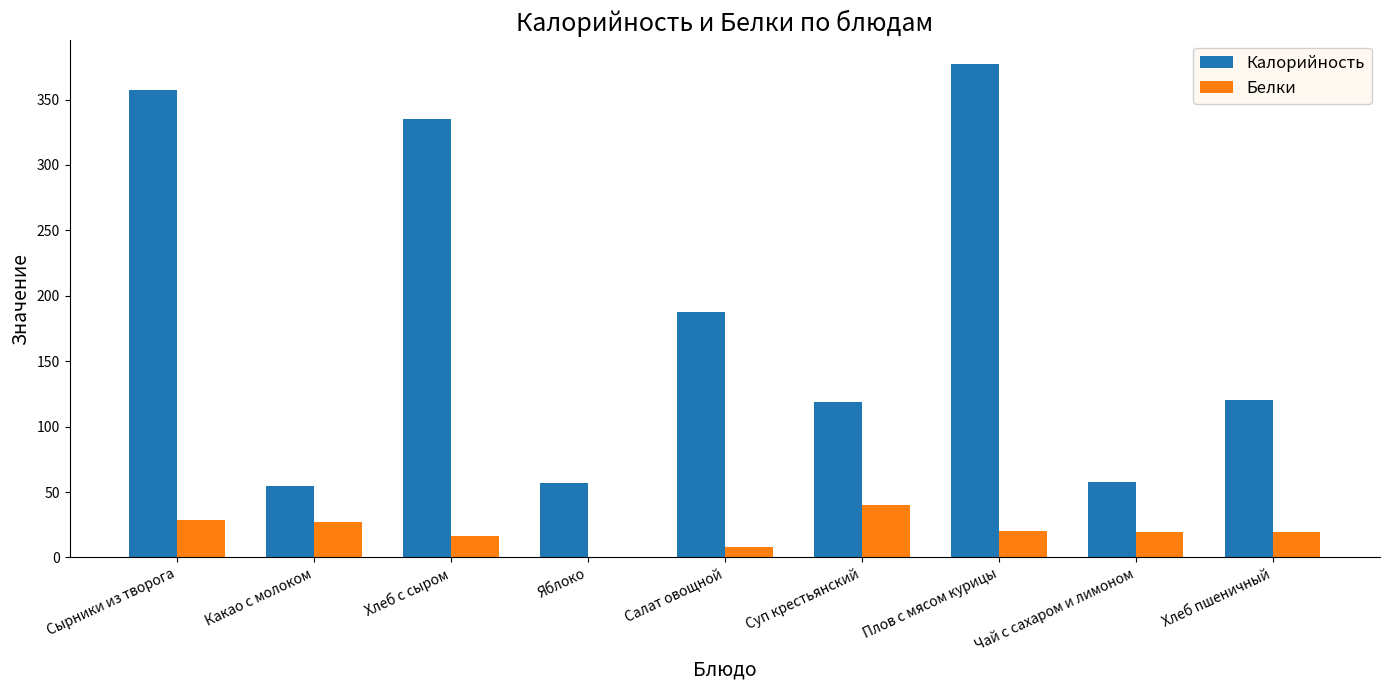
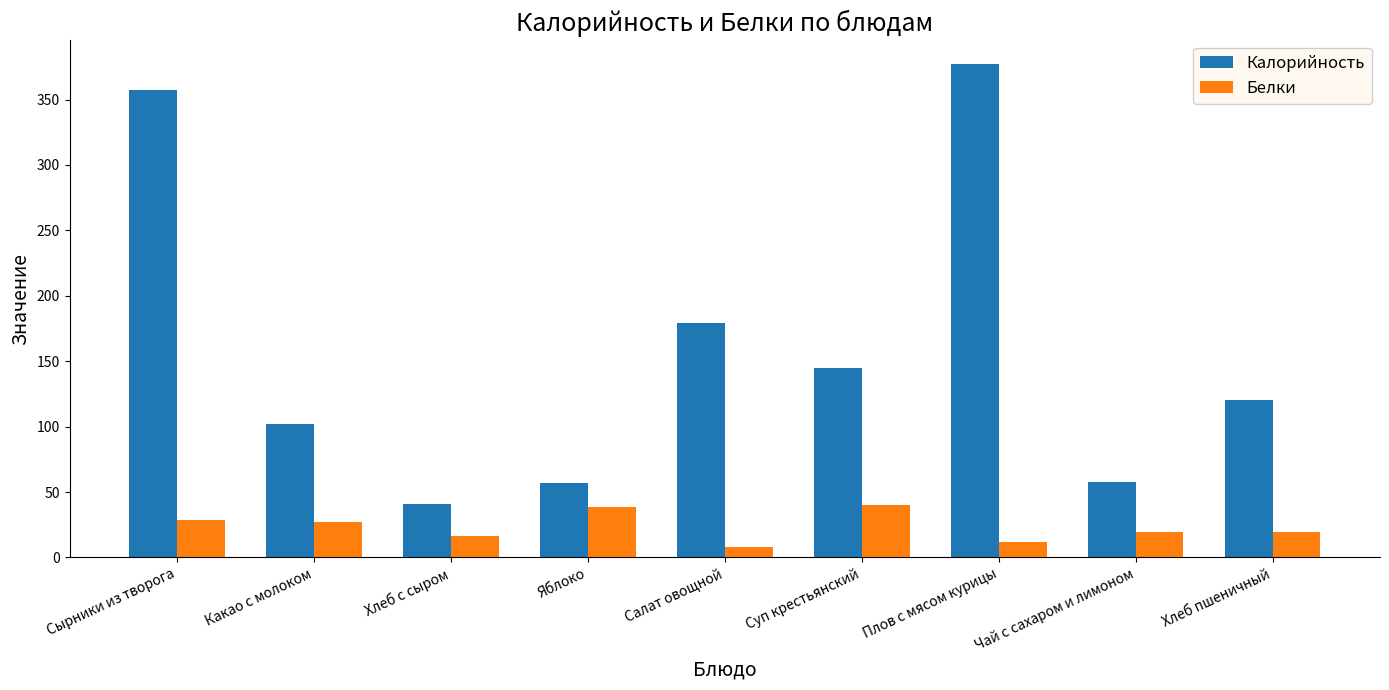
Калорийность, Какао с молоком: 55 -> 102
Калорийность, Хлеб с сыром: 335 -> 41
Белки, Яблоко: 1 -> 38
Калорийность, Салат овощной: 187 -> 179
Калорийность, Суп крестьянский: 119 -> 145
Белки, Плов с мясом курицы: 20 -> 12
